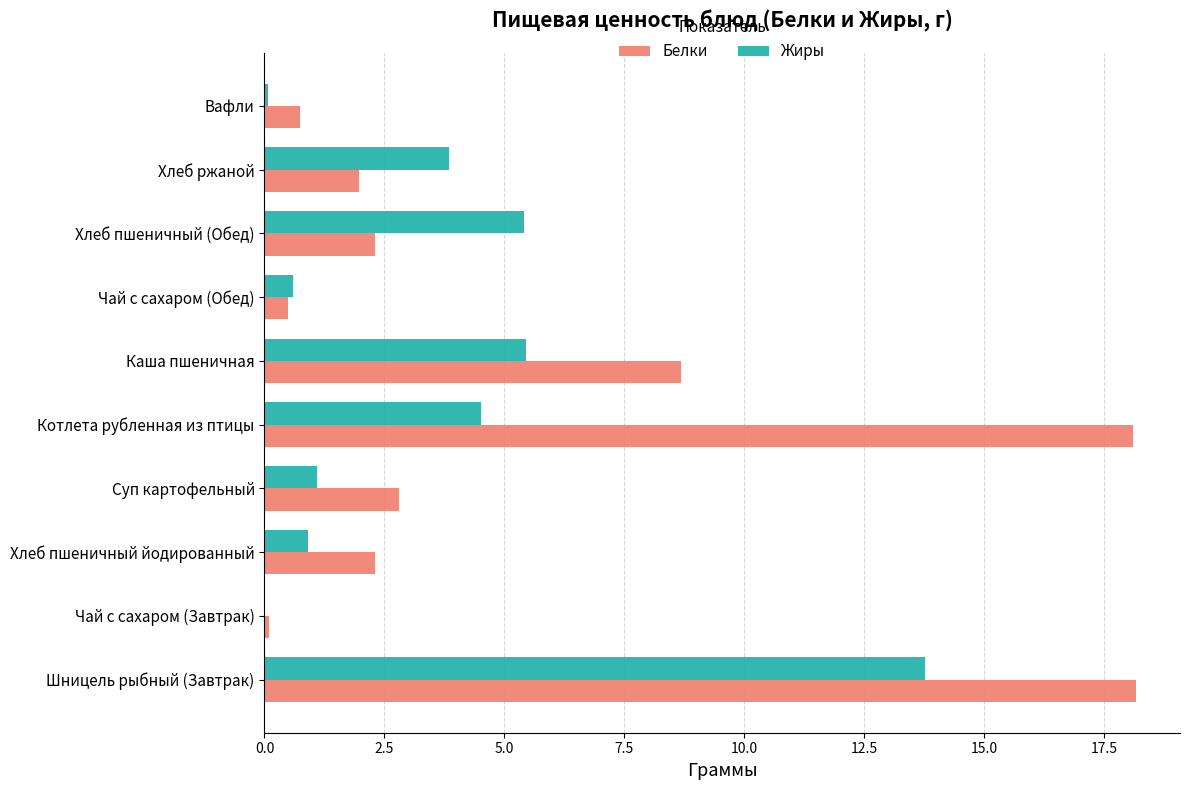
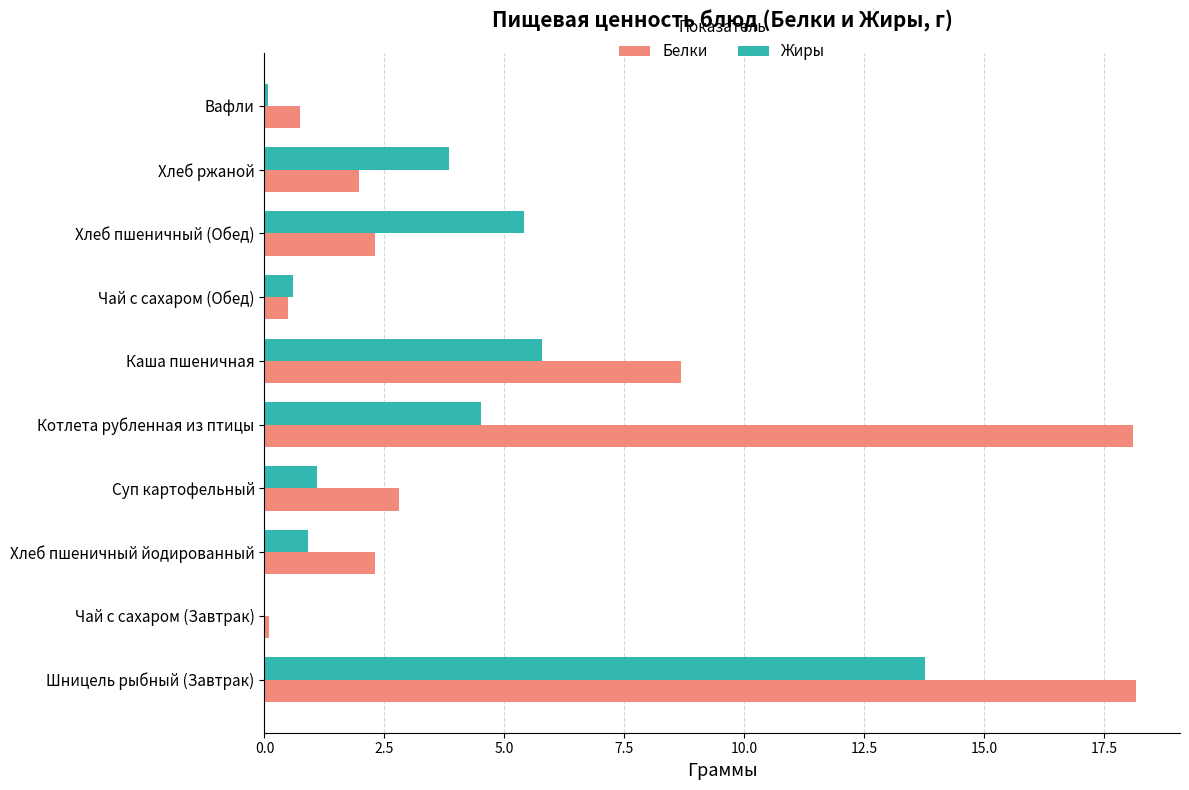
Жиры, Каша пшеничная: 5.5 -> 5.8
